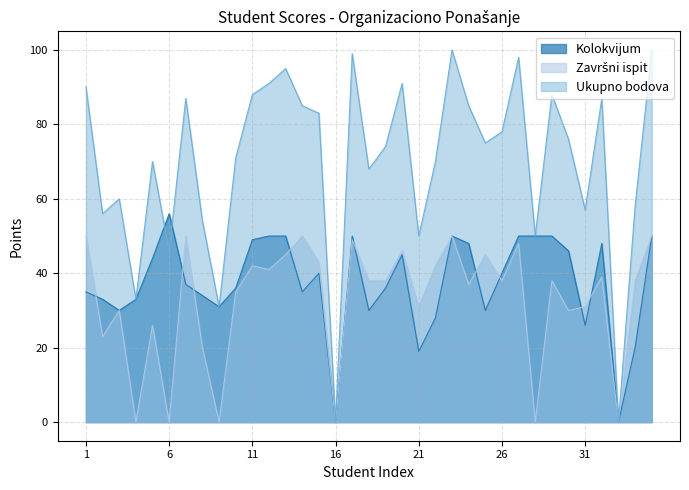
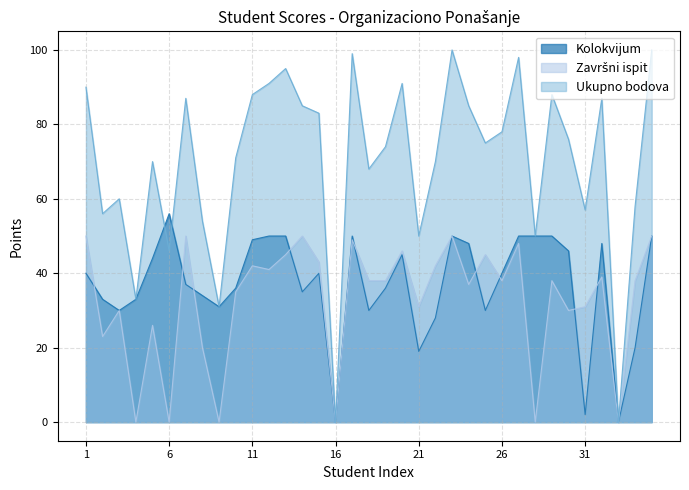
Kolokvijum, 1: 35 -> 40
Kolokvijum, 31: 26 -> 2
